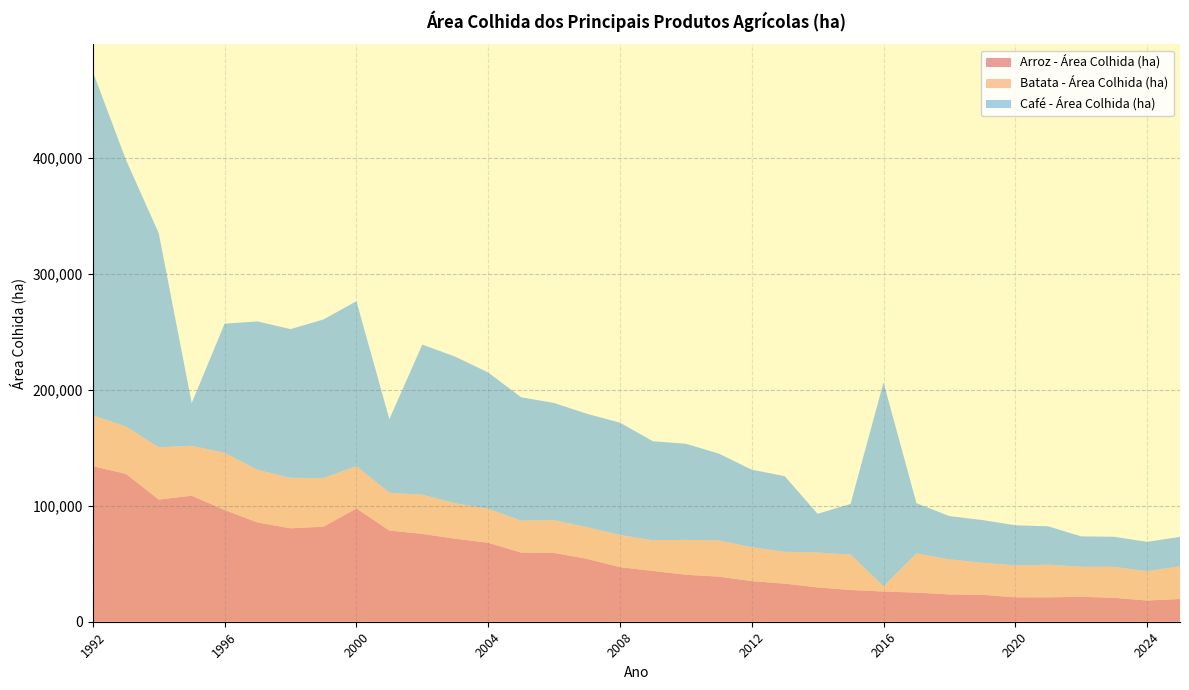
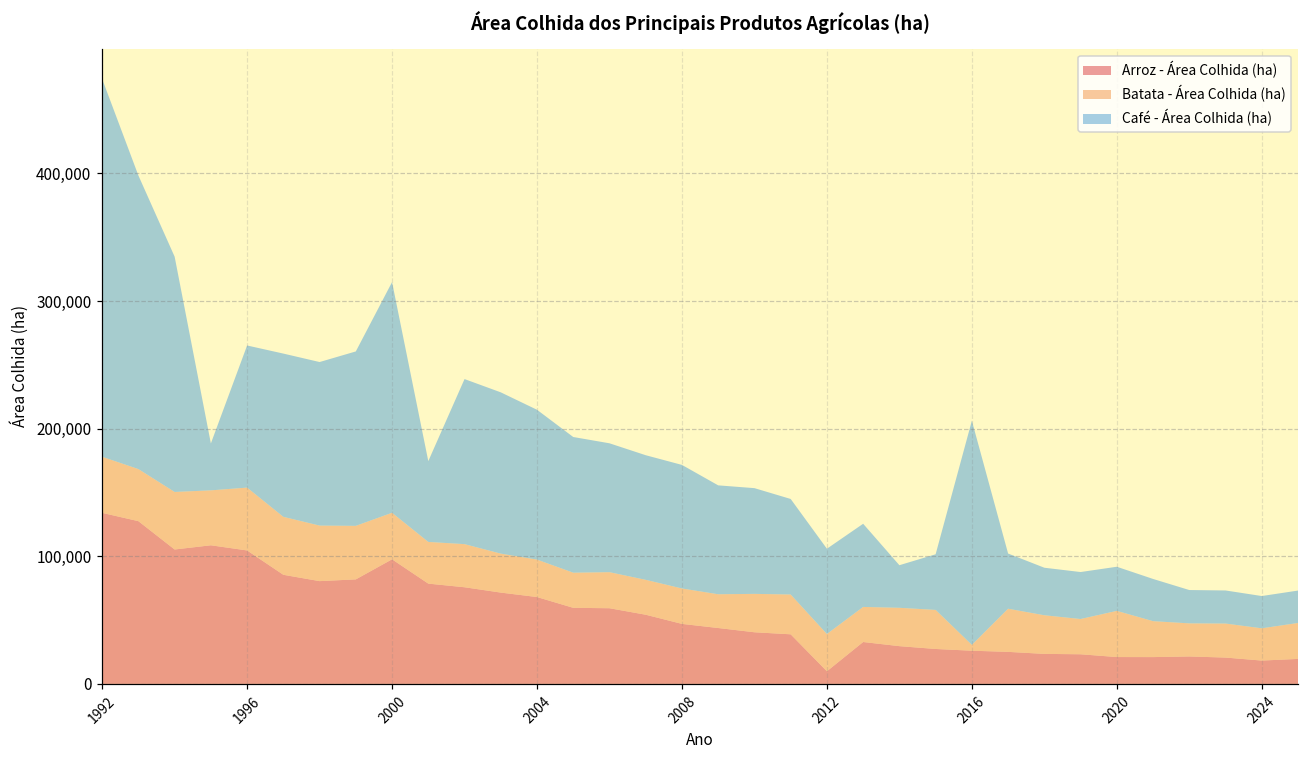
Arroz - Área Colhida (ha), 1996: 96,000 -> 105,000
Café - Área Colhida (ha), 2000: 142,000 -> 181,000
Arroz - Área Colhida (ha), 2012: 35,000 -> 10,000
Batata - Área Colhida (ha), 2020: 28,000 -> 36,000
